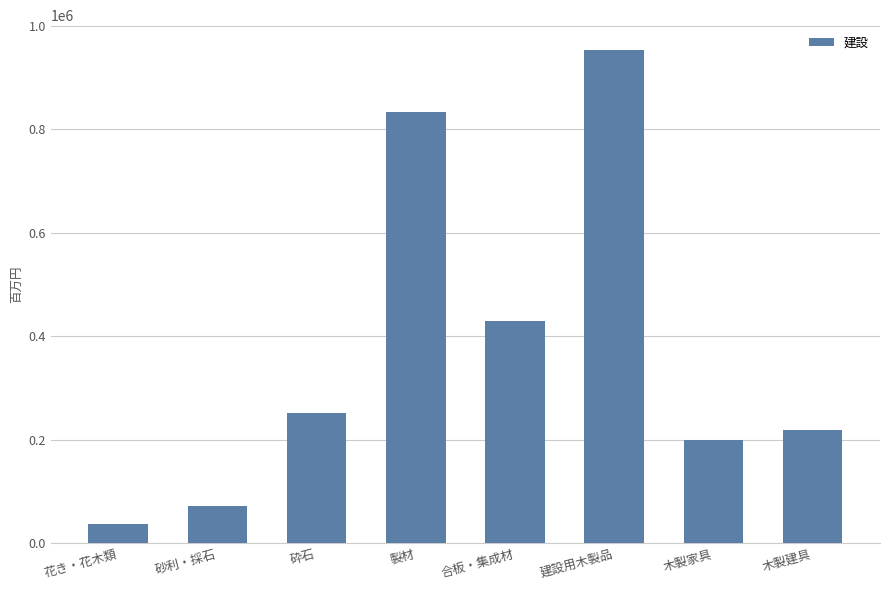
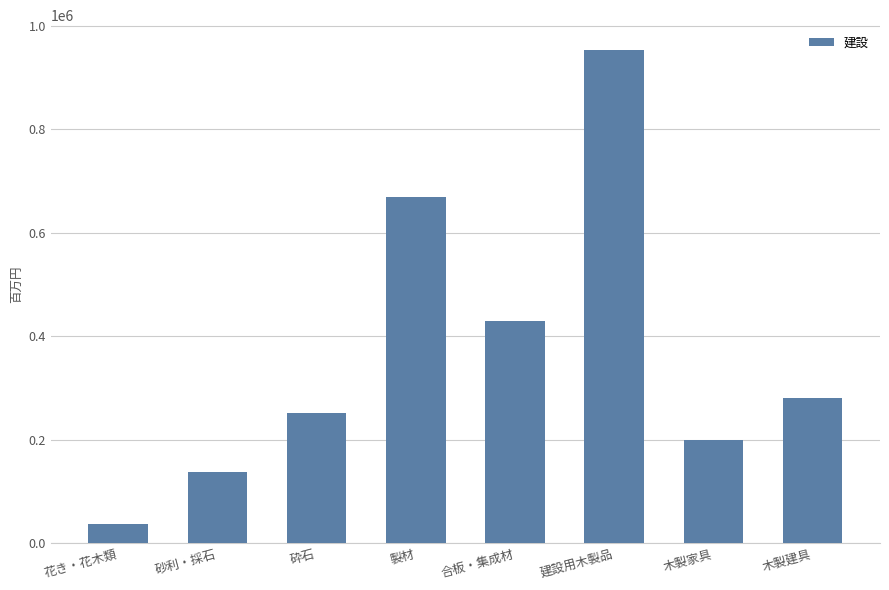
砂利・採石: 70000 -> 140000
製材: 830000 -> 670000
木製建具: 220000 -> 280000
